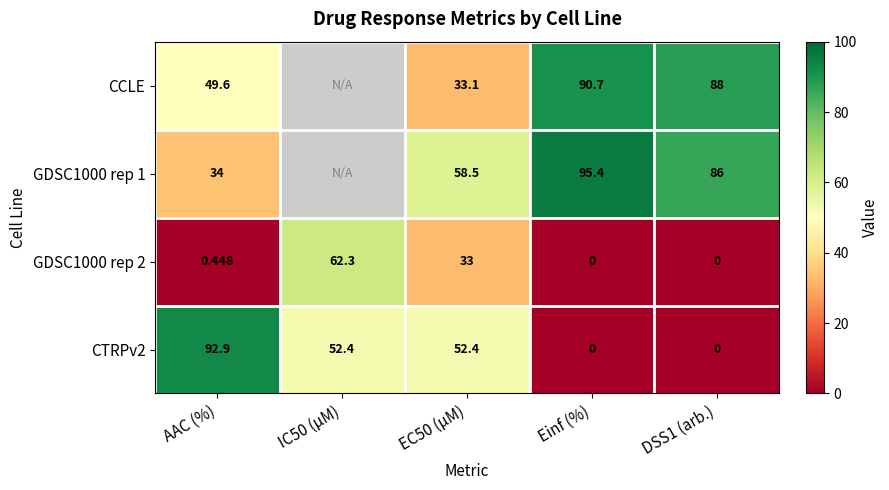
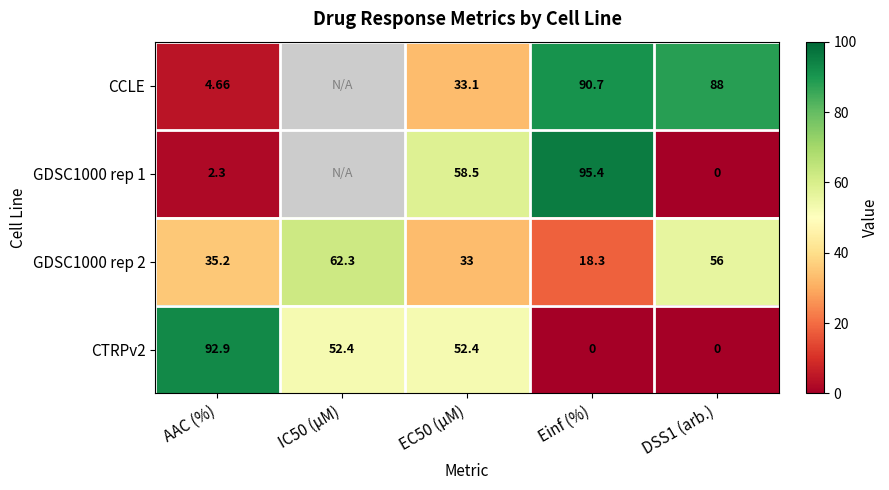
CCLE, AAC (%): 49.6 -> 4.66
GDSC1000 rep 1, AAC (%): 34 -> 2.3
GDSC1000 rep 1, DSS1 (arb.): 86 -> 0
GDSC1000 rep 2, AAC (%): 0.448 -> 35.2
GDSC1000 rep 2, Einf (%): 0 -> 18.3
GDSC1000 rep 2, DSS1 (arb.): 0 -> 56
